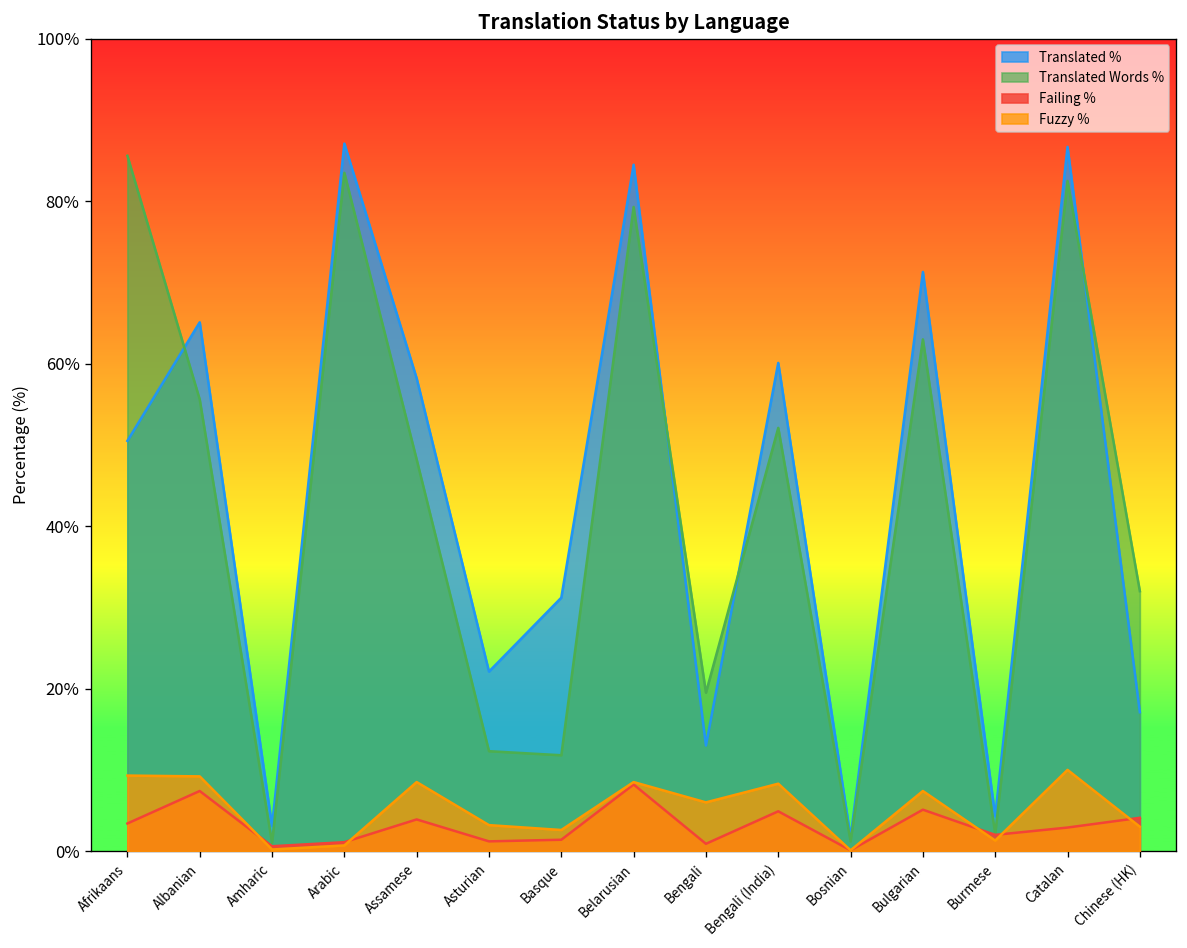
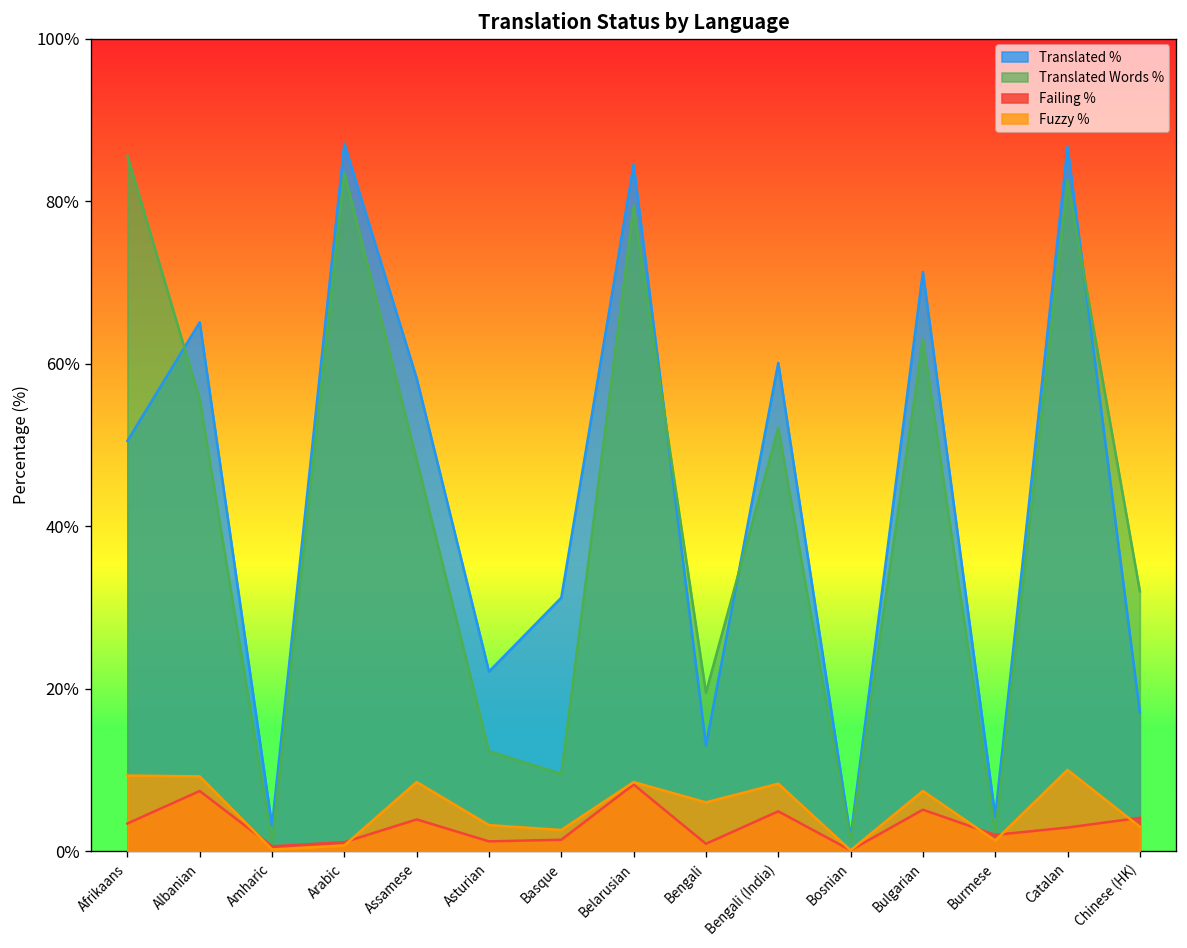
Translated Words %, Basque: 12% -> 10%
